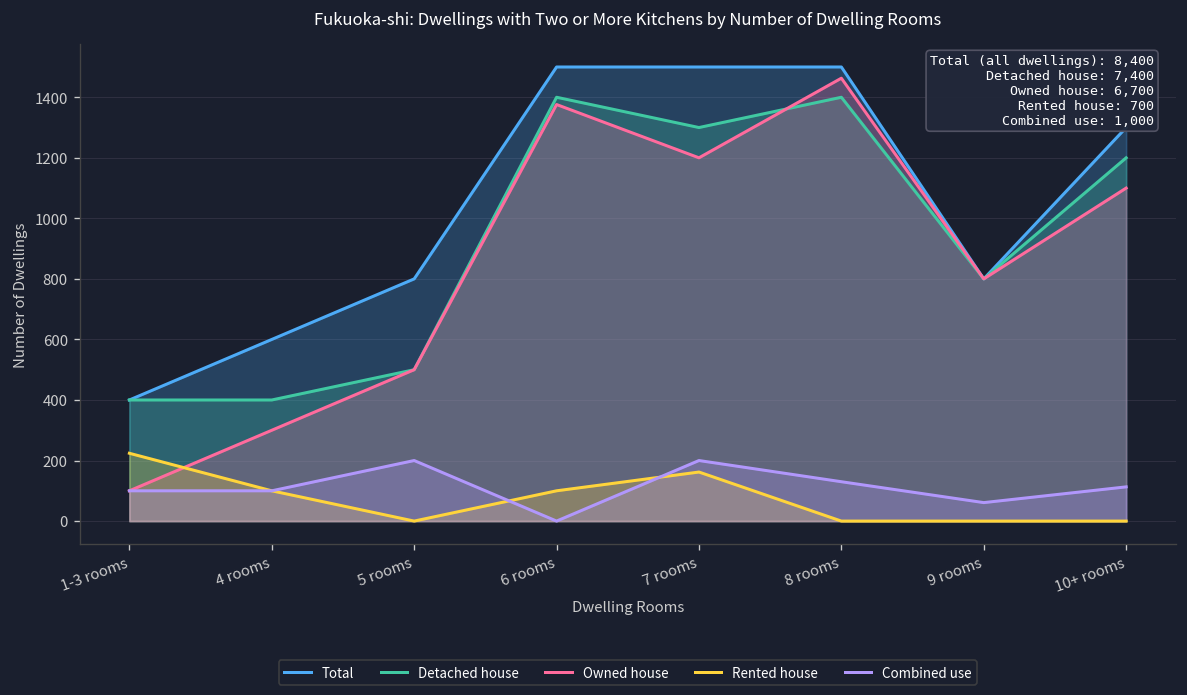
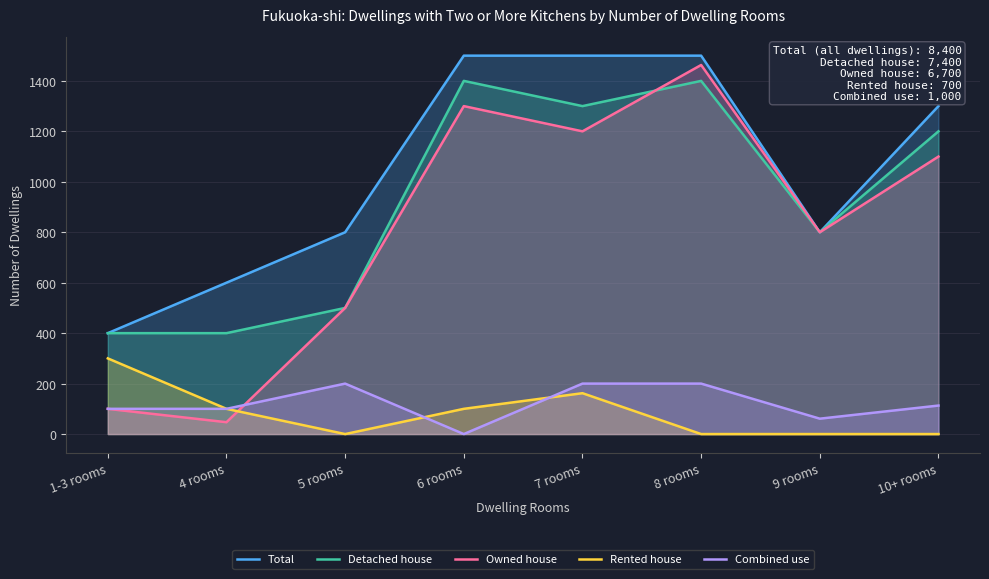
Rented house, 1-3 rooms: 220 -> 300
Owned house, 4 rooms: 300 -> 50
Owned house, 6 rooms: 1380 -> 1300
Combined use, 8 rooms: 130 -> 200
